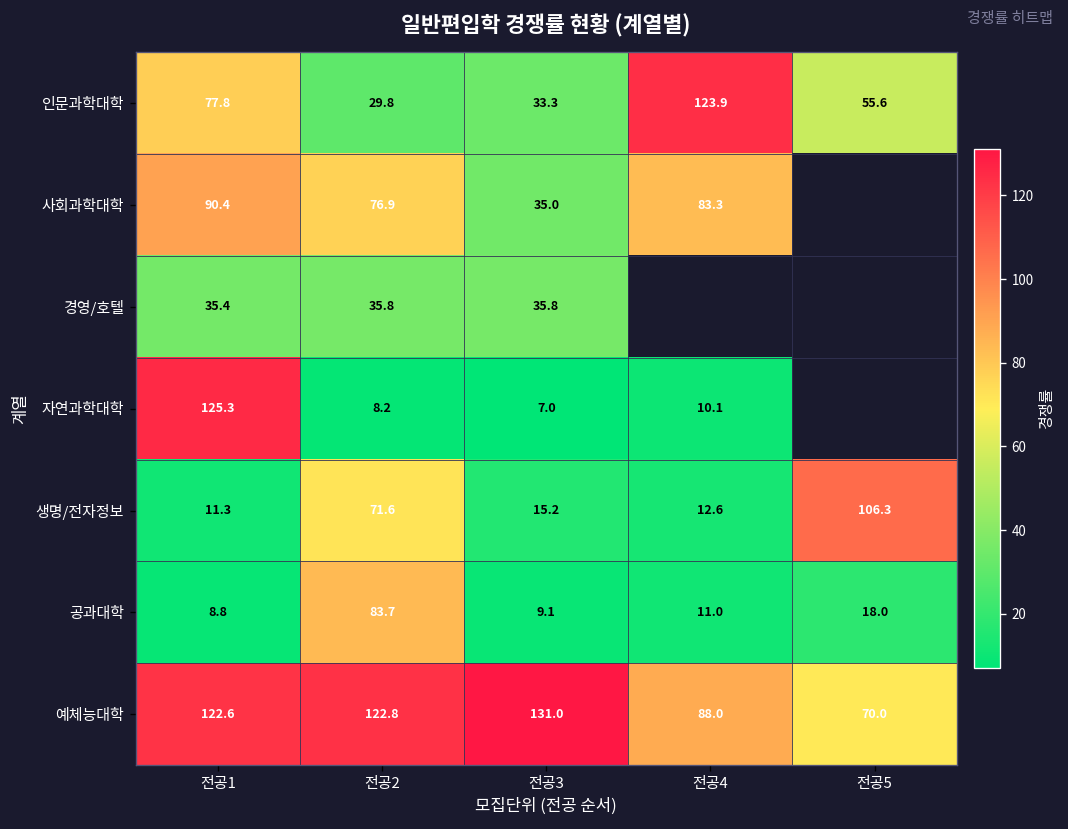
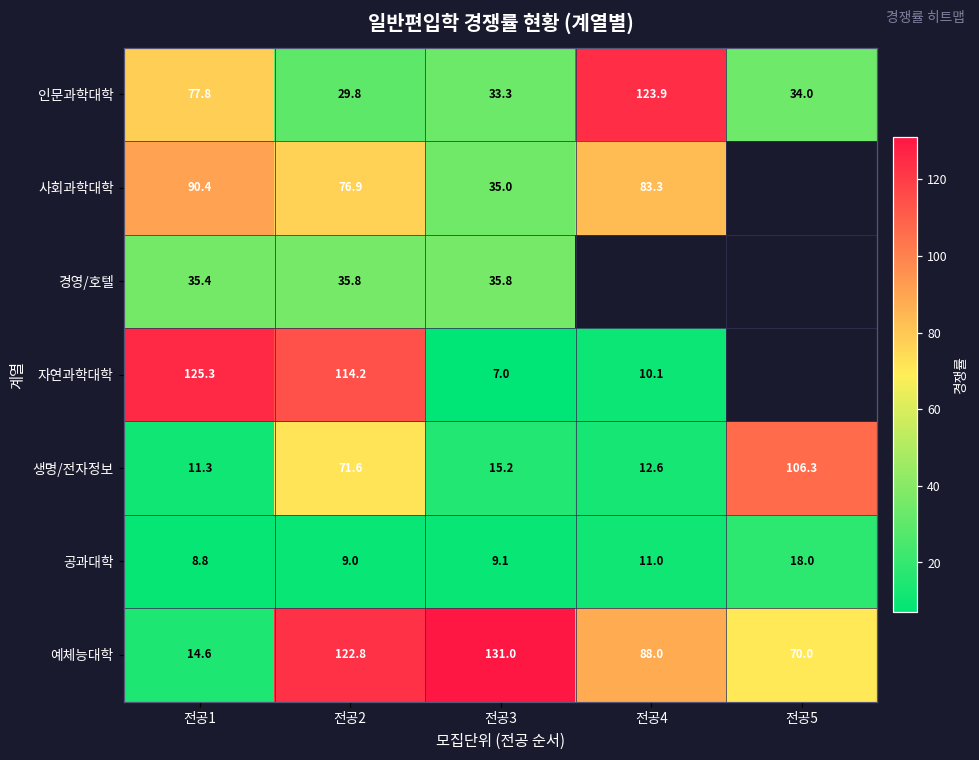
인문과학대학, 전공5: 55.6 -> 34.0
자연과학대학, 전공2: 8.2 -> 114.2
공과대학, 전공2: 83.7 -> 9.0
예체능대학, 전공1: 122.6 -> 14.6
